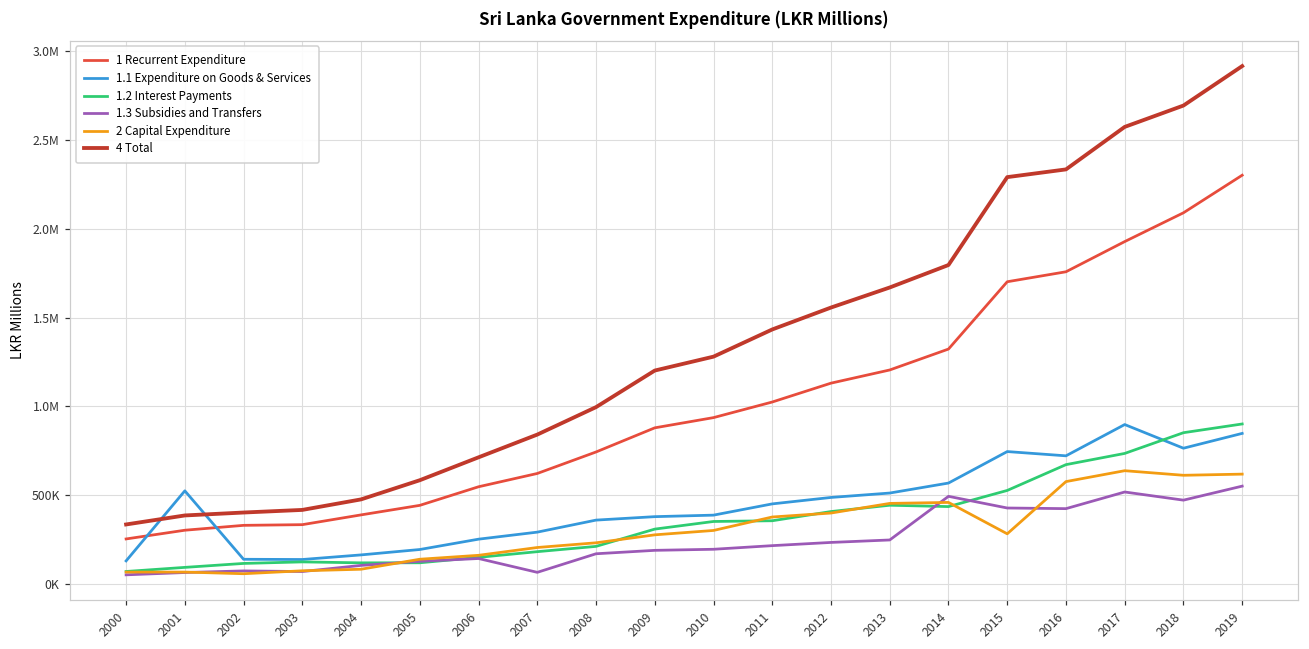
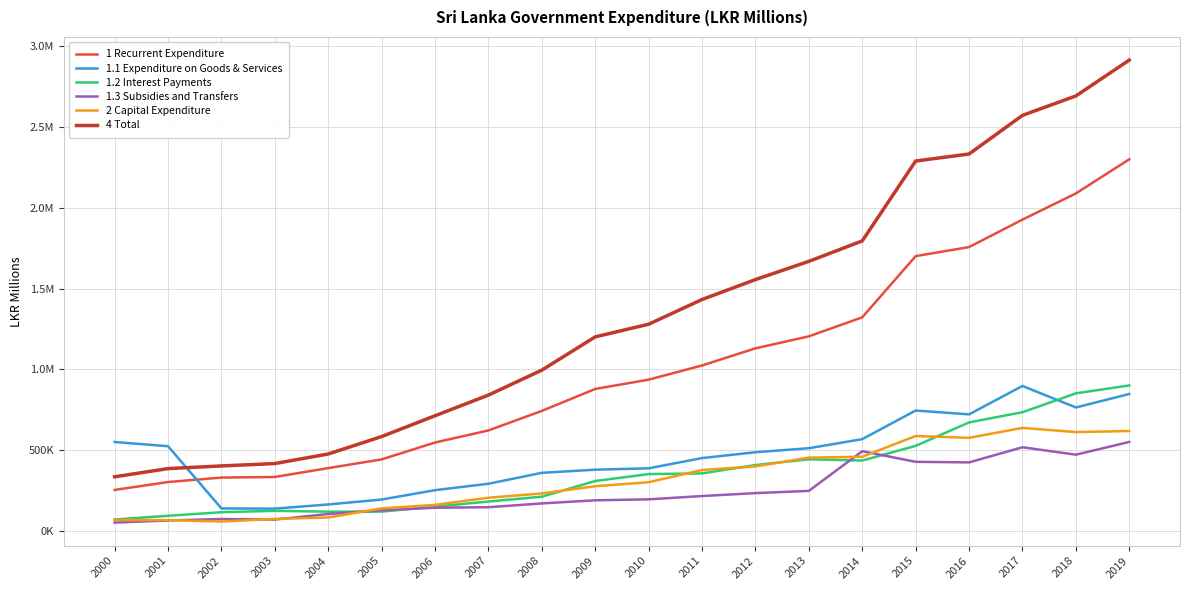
1.1 Expenditure on Goods & Services, 2000: 130000 -> 550000
1.3 Subsidies and Transfers, 2007: 70000 -> 150000
2 Capital Expenditure, 2015: 280000 -> 590000
